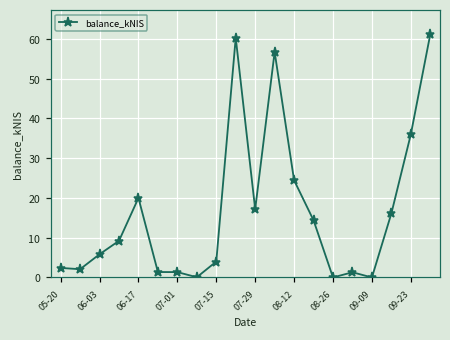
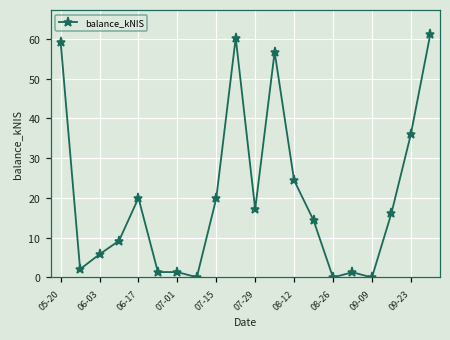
05-20: 2 -> 59
07-15: 4 -> 20
